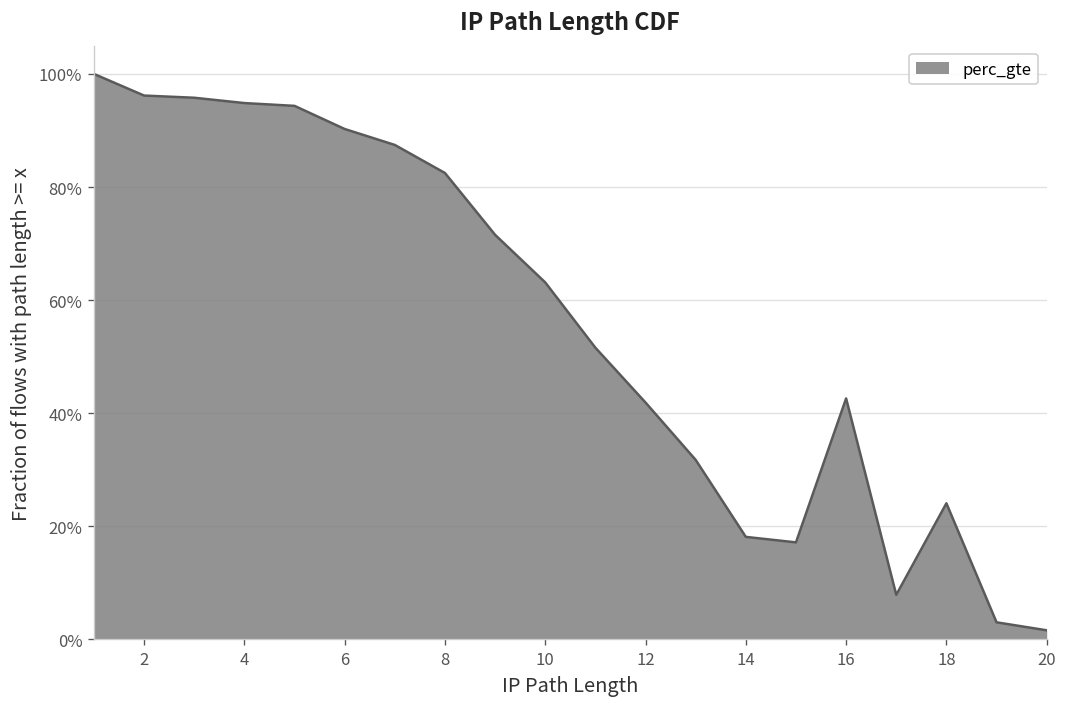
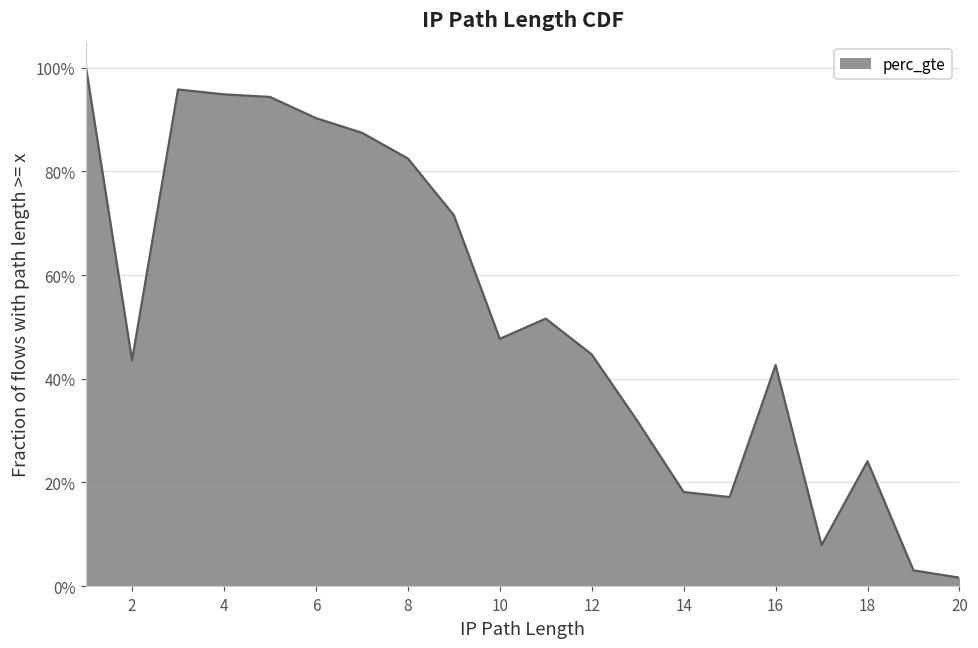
2: 96% -> 44%
10: 63% -> 48%
12: 42% -> 45%
